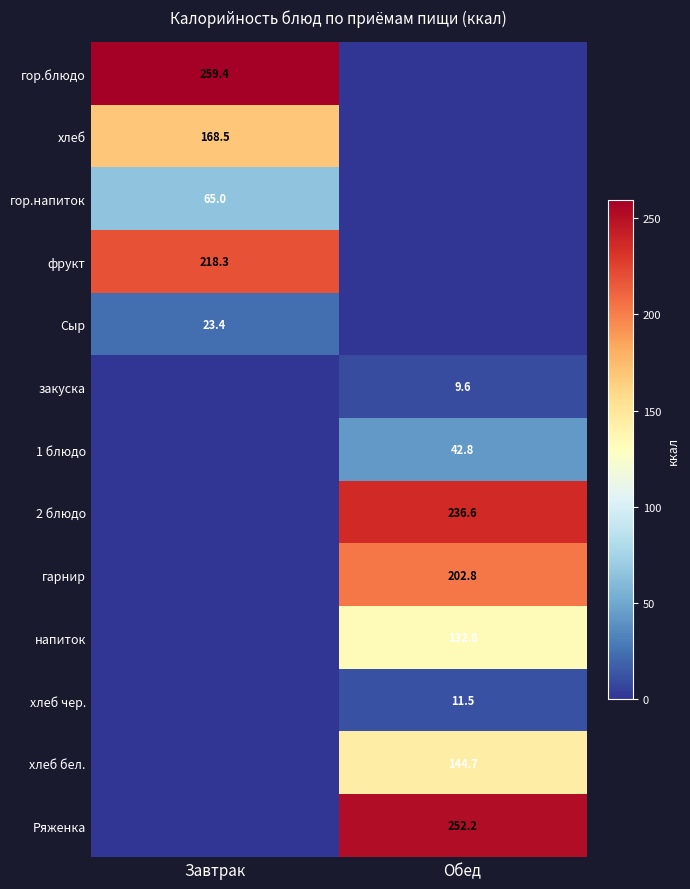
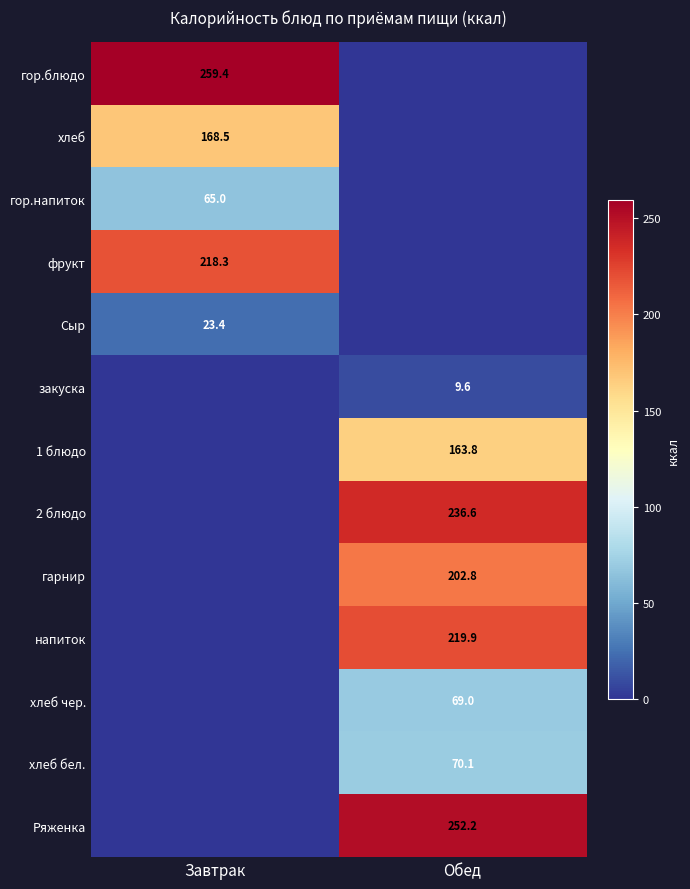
1 блюдо, Обед: 42.8 -> 163.8
напиток, Обед: 132.8 -> 219.9
хлеб чер., Обед: 11.5 -> 69.0
хлеб бел., Обед: 144.7 -> 70.1
